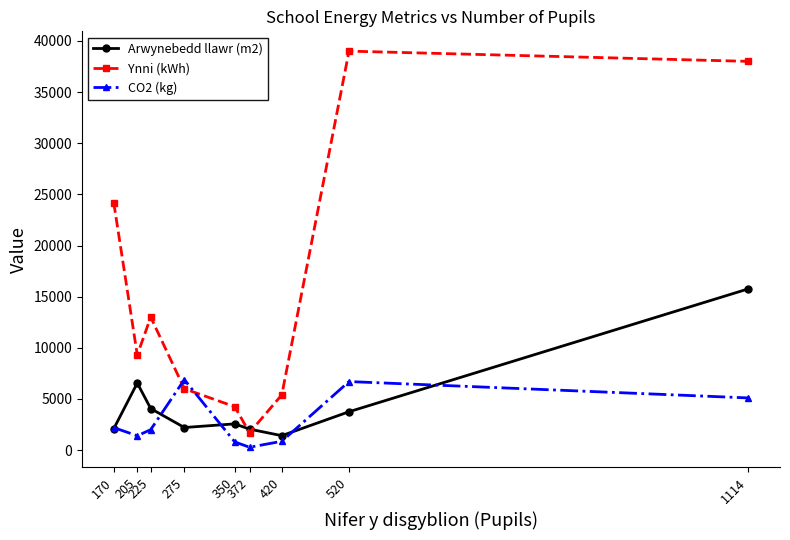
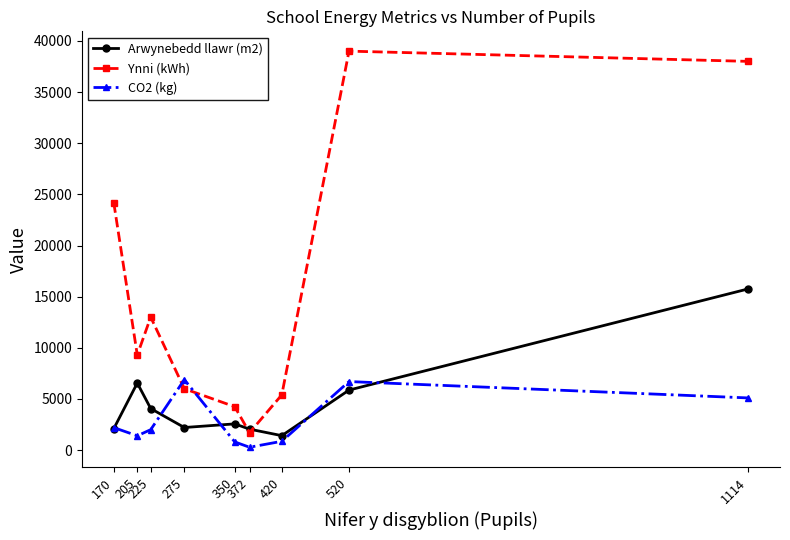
Arwynebedd llawr (m2), 520: 3800 -> 5900
